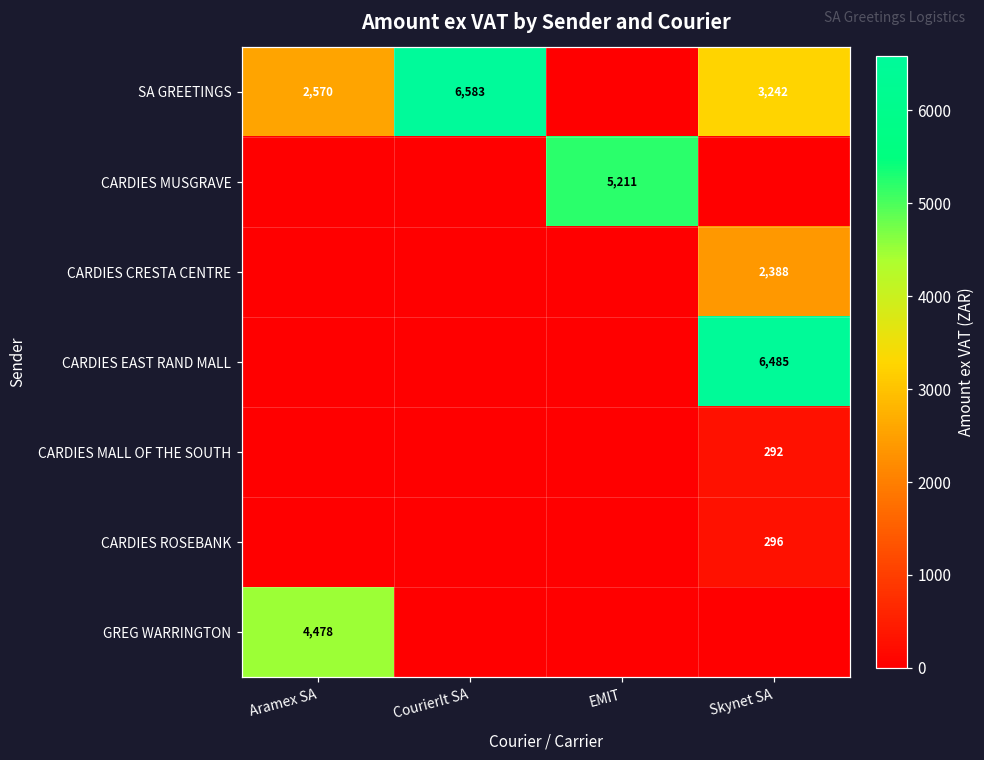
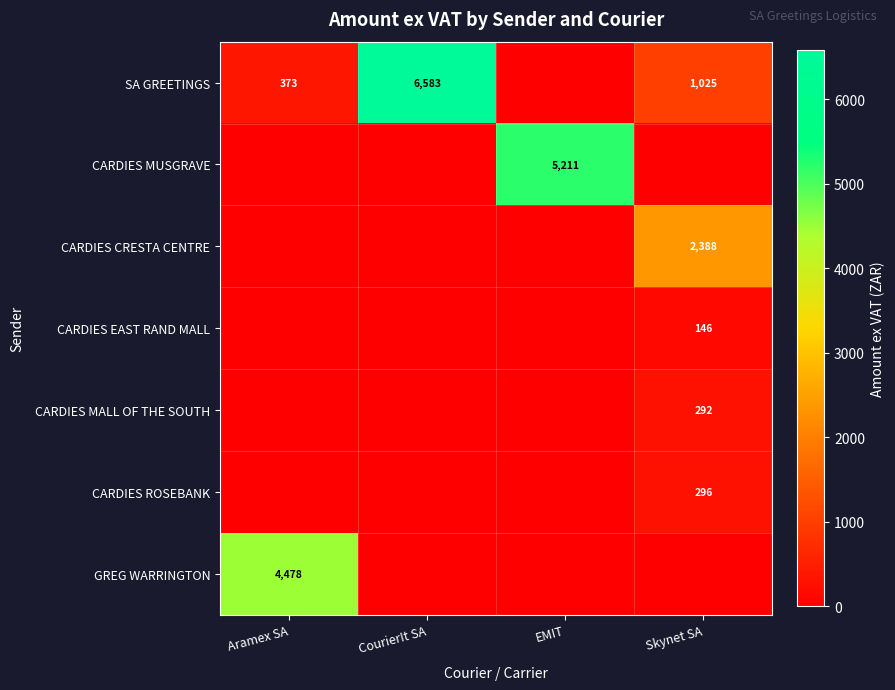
SA GREETINGS, Aramex SA: 2,570 -> 373
SA GREETINGS, Skynet SA: 3,242 -> 1,025
CARDIES EAST RAND MALL, Skynet SA: 6,485 -> 146
